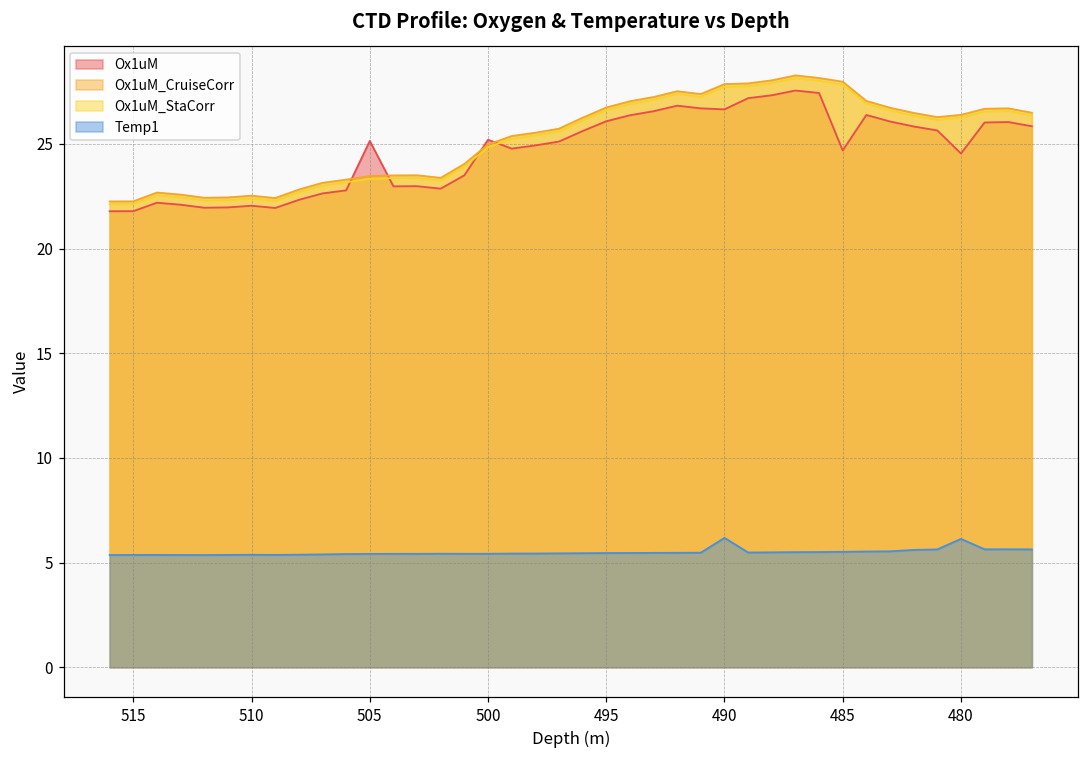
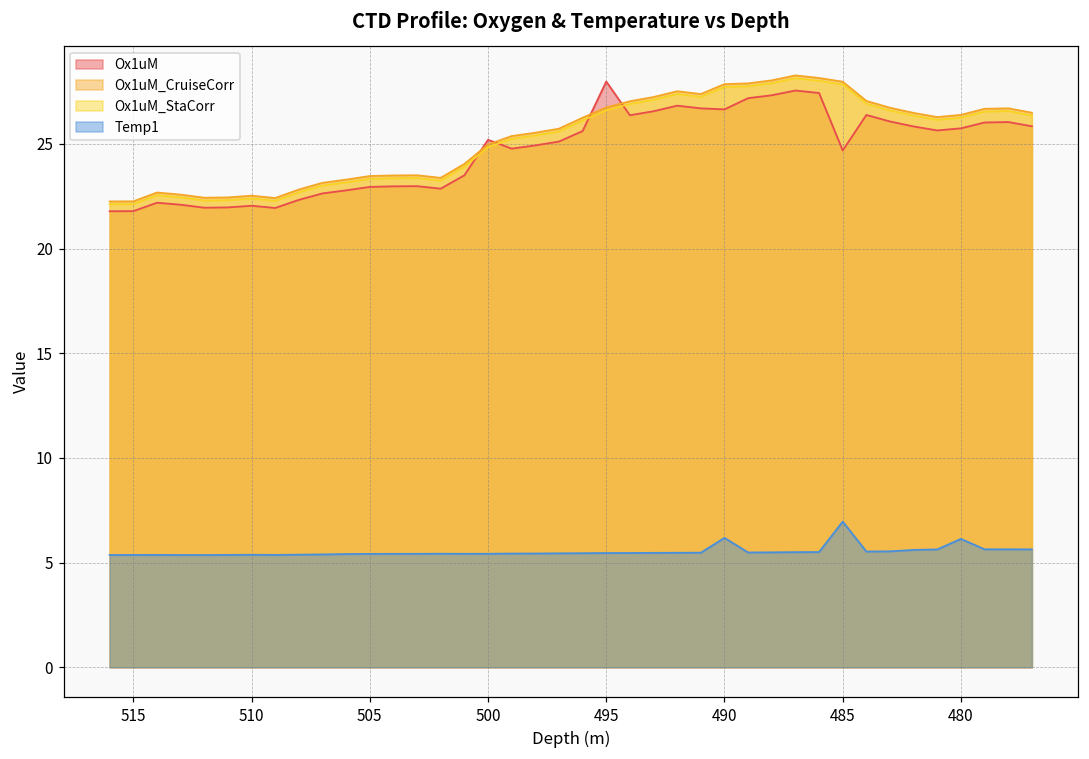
Ox1uM, 505: 25.1 -> 22.9
Ox1uM, 495: 26.1 -> 28.0
Temp1, 485: 5.5 -> 7.0
Ox1uM, 480: 24.5 -> 25.7
